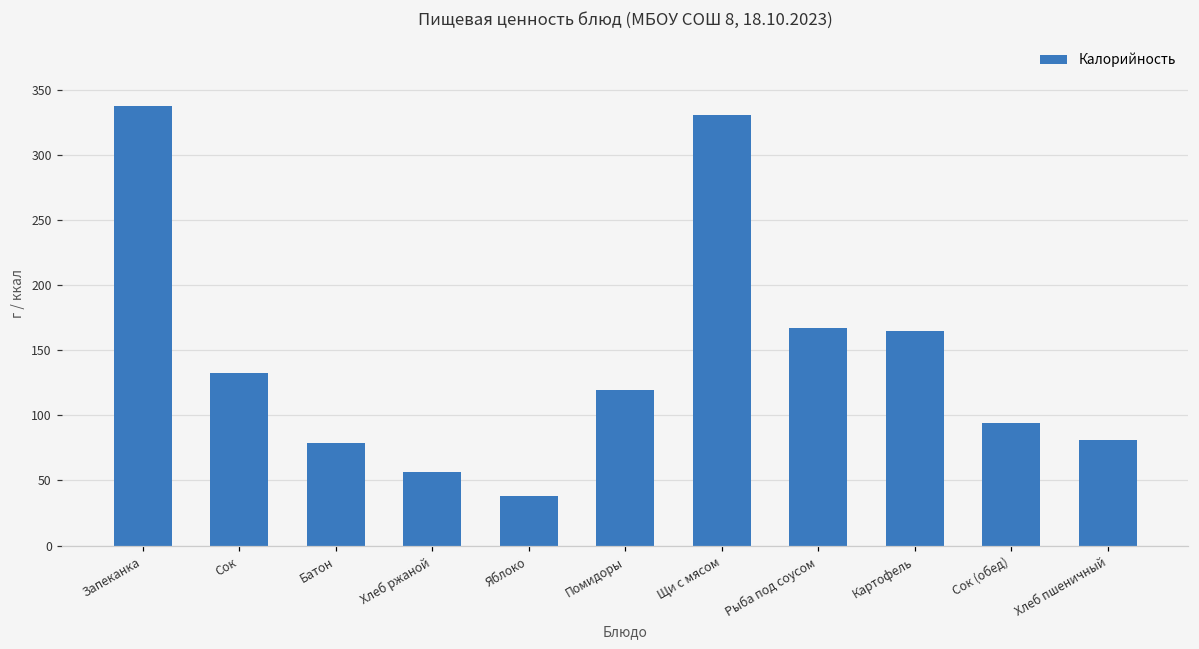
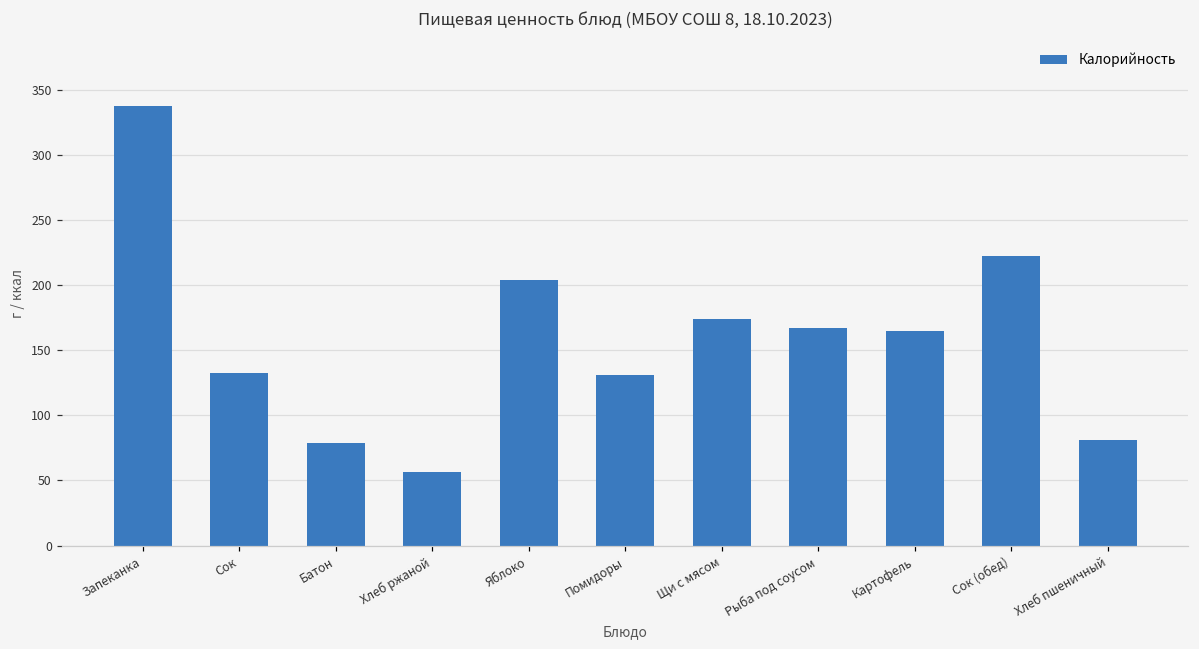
Яблоко: 38 -> 204
Помидоры: 119 -> 131
Щи с мясом: 331 -> 174
Сок (обед): 94 -> 223
